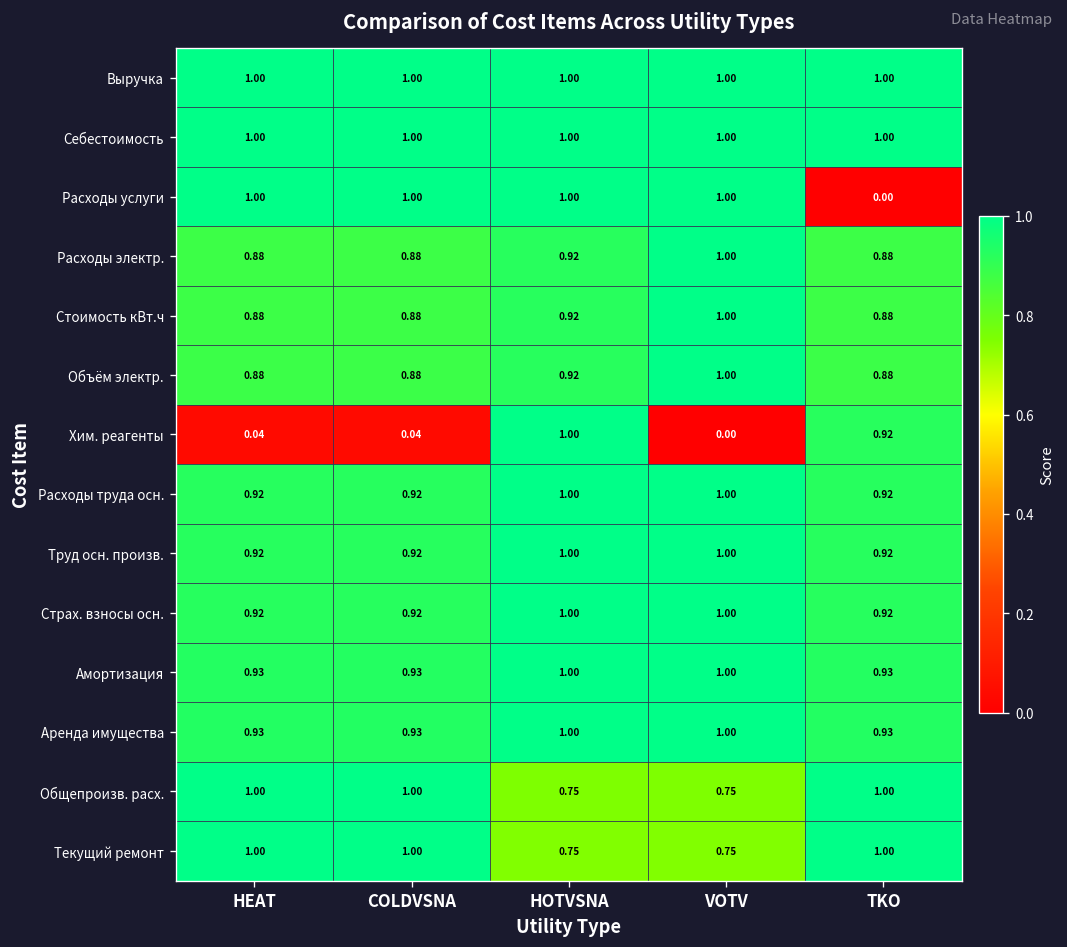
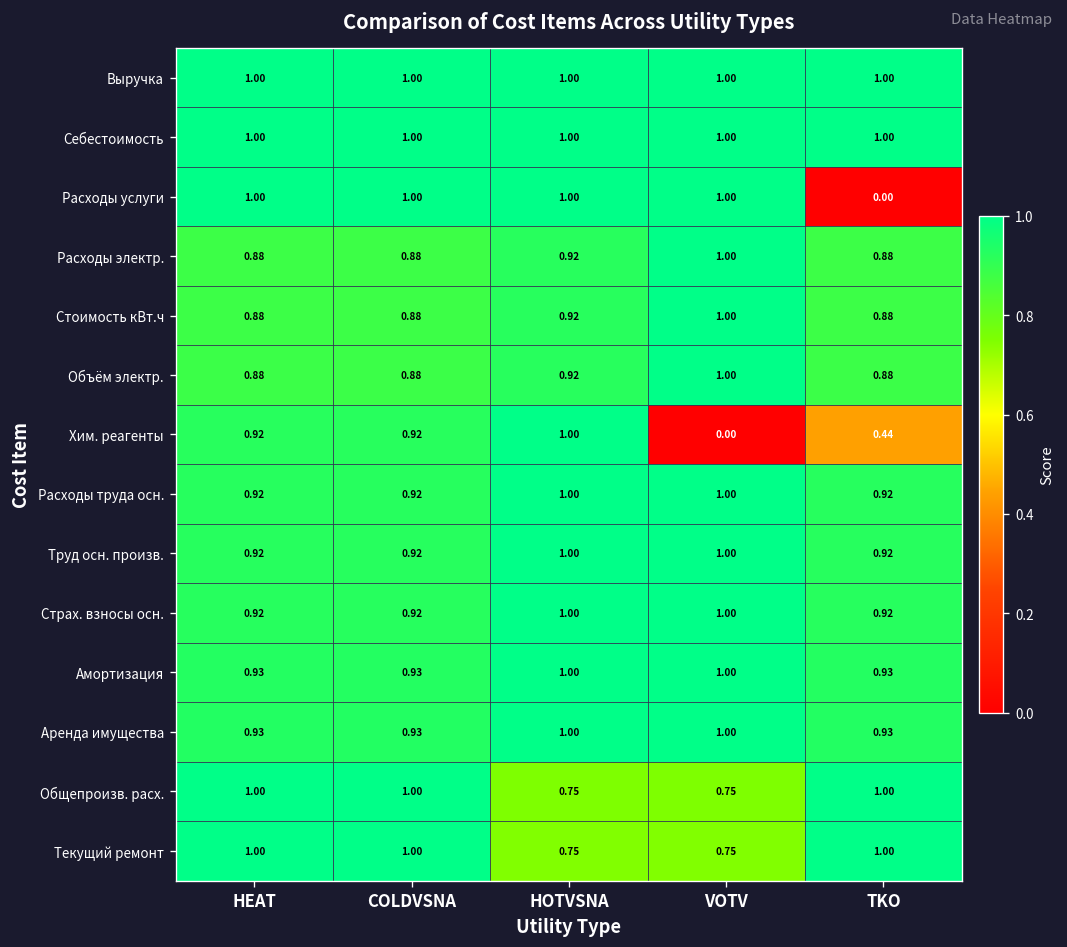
Хим. реагенты, HEAT: 0.04 -> 0.92
Хим. реагенты, COLDVSNA: 0.04 -> 0.92
Хим. реагенты, TKO: 0.92 -> 0.44
